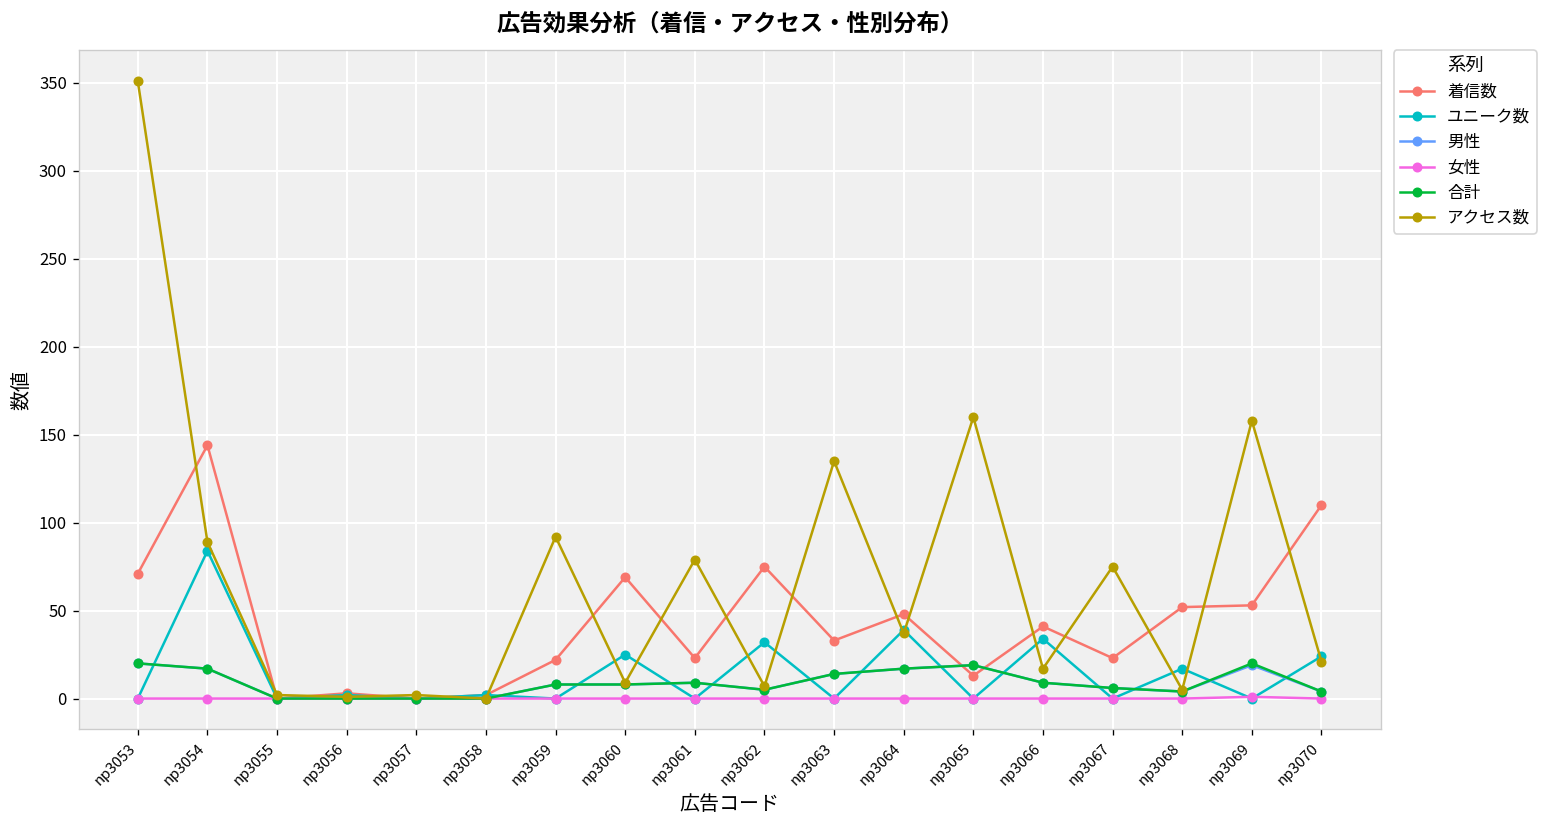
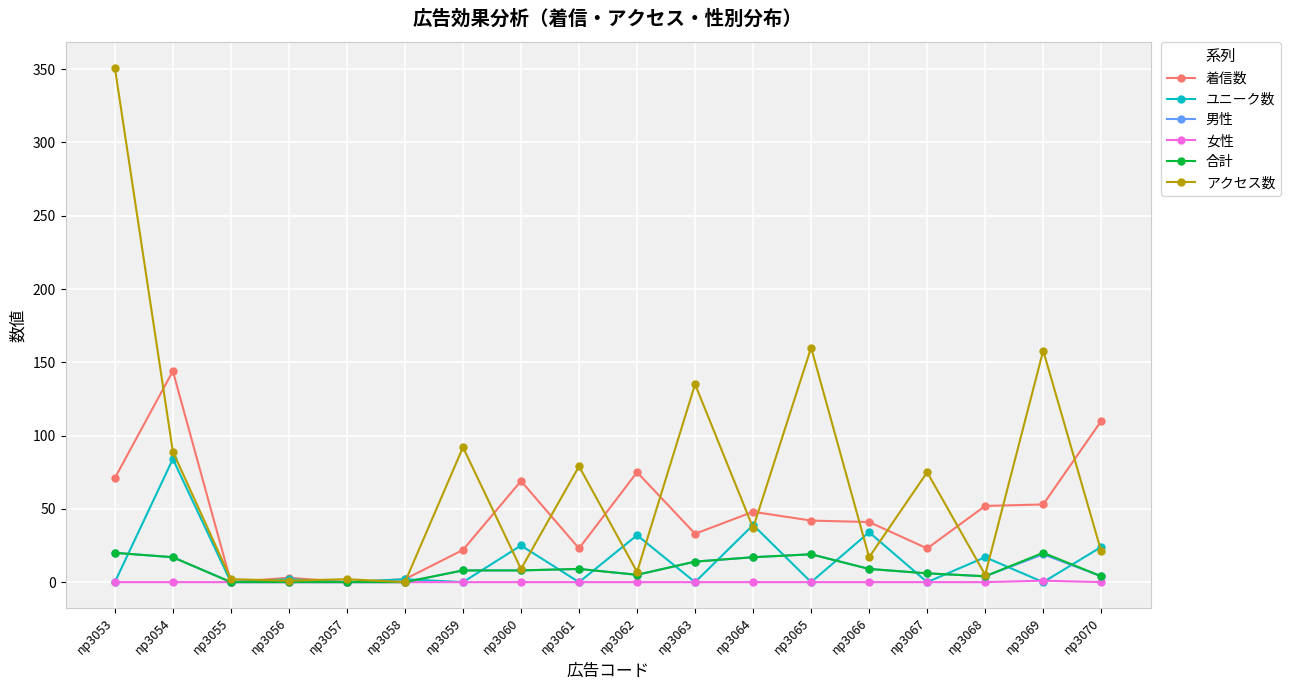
着信数, np3065: 13 -> 42
